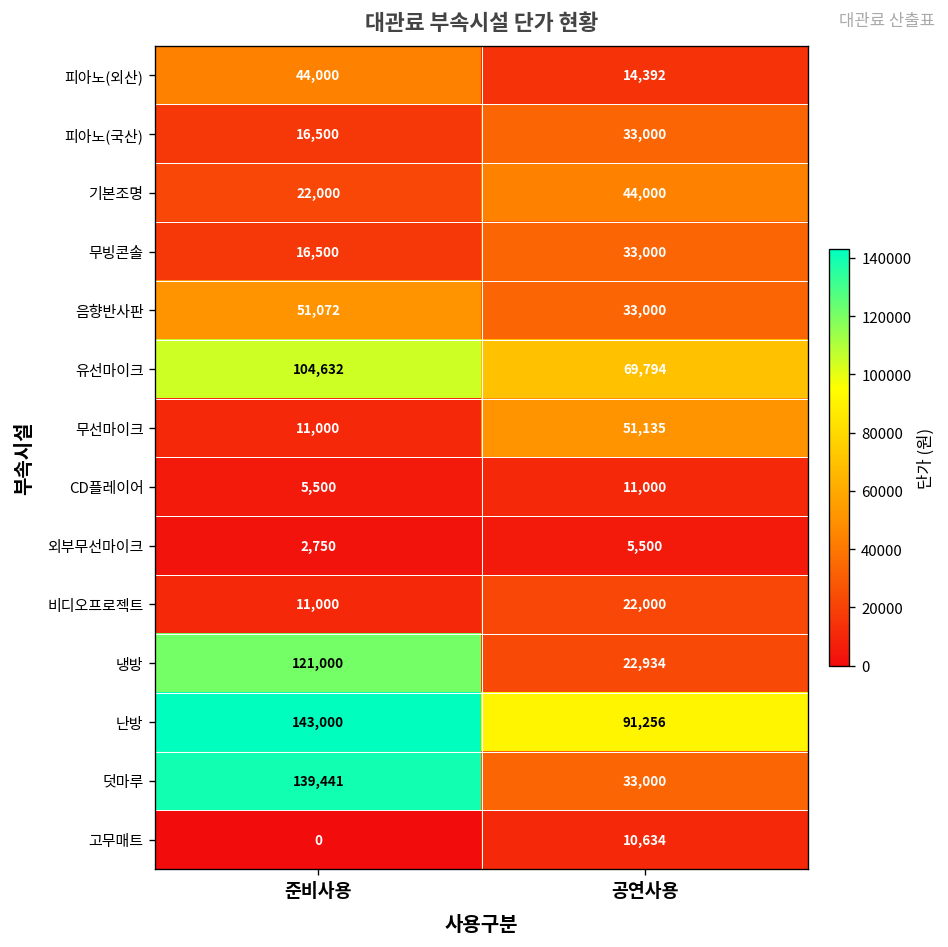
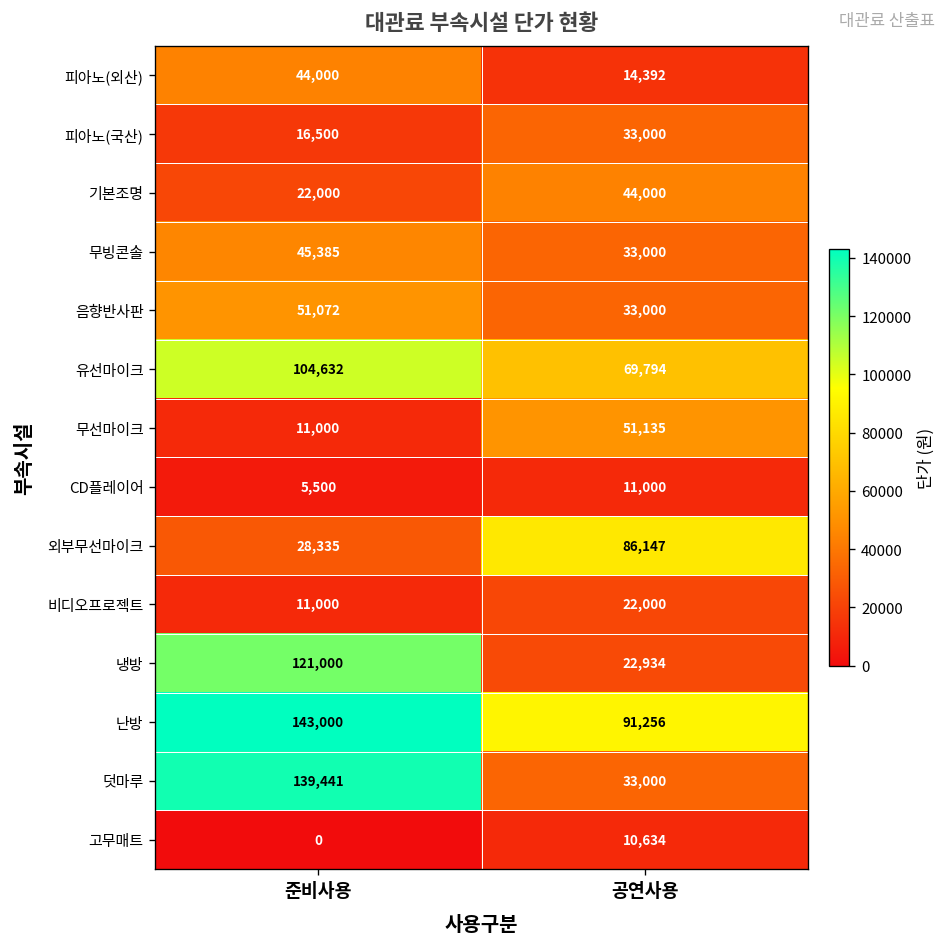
무빙콘솔, 준비사용: 16,500 -> 45,385
외부무선마이크, 준비사용: 2,750 -> 28,335
외부무선마이크, 공연사용: 5,500 -> 86,147
